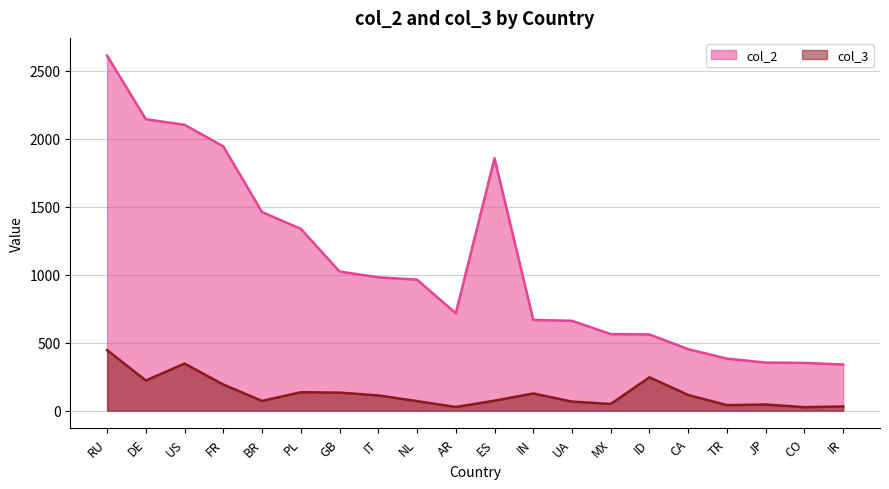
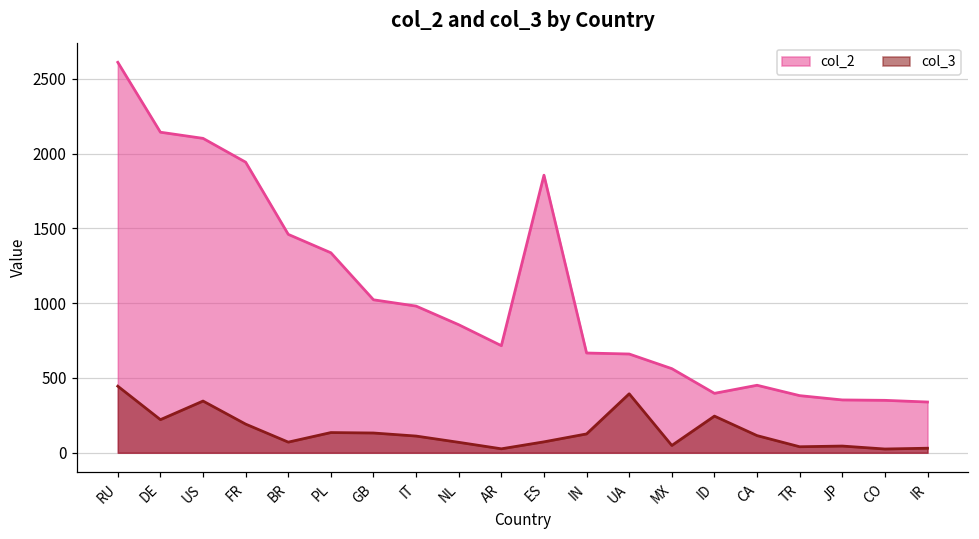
col_2, NL: 960 -> 860
col_3, UA: 70 -> 390
col_2, ID: 560 -> 400
